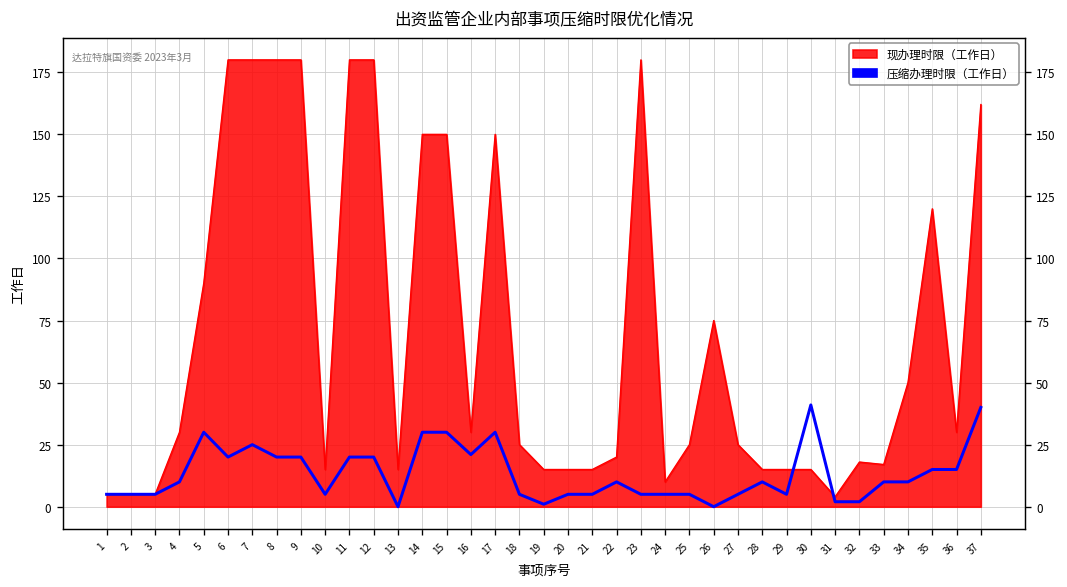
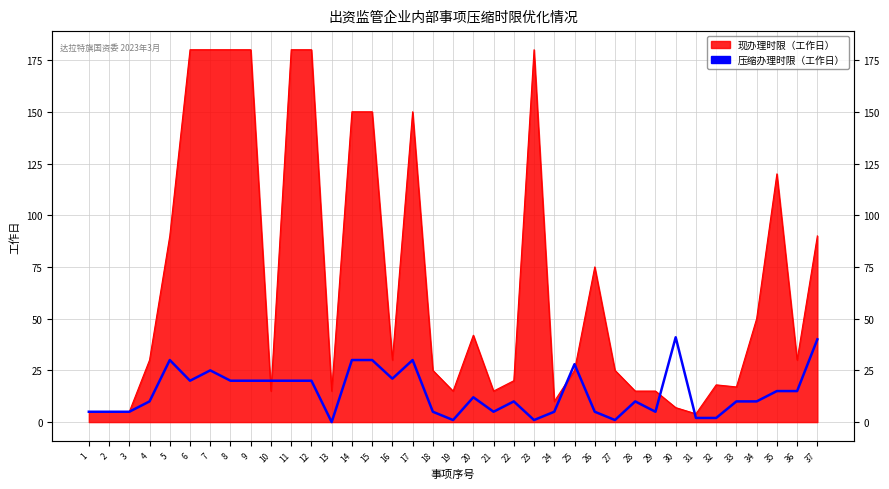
压缩办理时限（工作日）, 10: 5 -> 20
现办理时限（工作日）, 20: 15 -> 42
压缩办理时限（工作日）, 20: 5 -> 12
压缩办理时限（工作日）, 23: 5 -> 1
压缩办理时限（工作日）, 25: 5 -> 28
压缩办理时限（工作日）, 26: 0 -> 5
压缩办理时限（工作日）, 27: 5 -> 1
现办理时限（工作日）, 30: 15 -> 7
现办理时限（工作日）, 37: 162 -> 90
